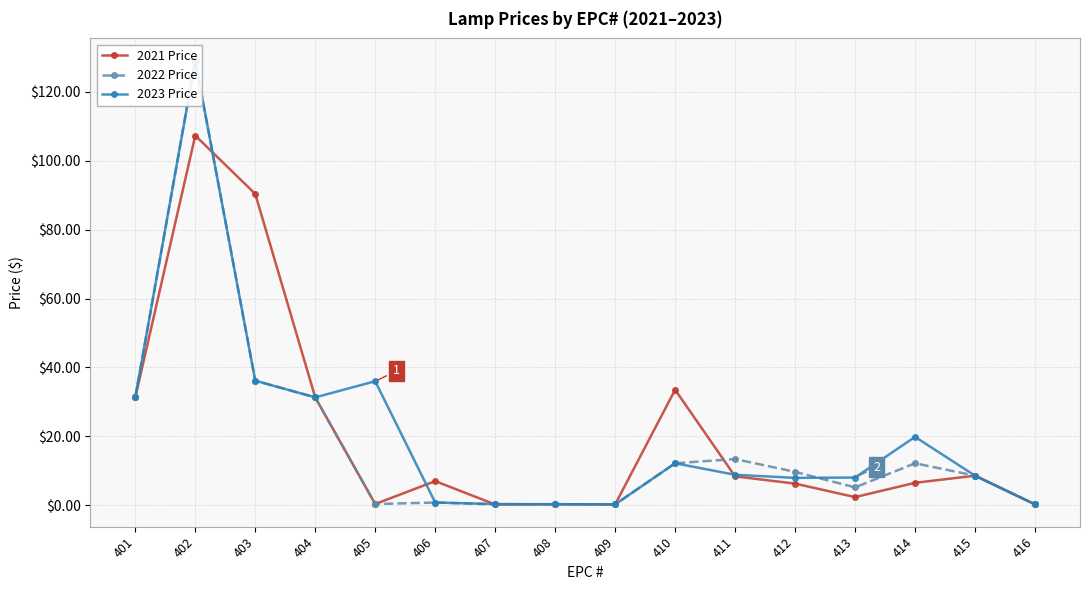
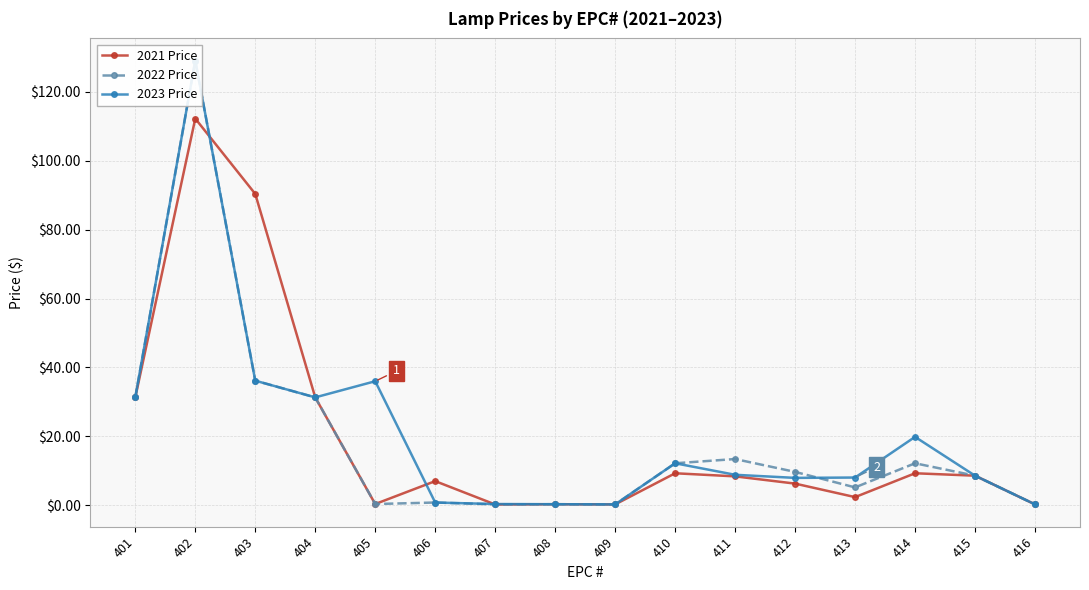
2021 Price, 402: $107 -> $112
2021 Price, 410: $34 -> $9
2021 Price, 414: $7 -> $9
